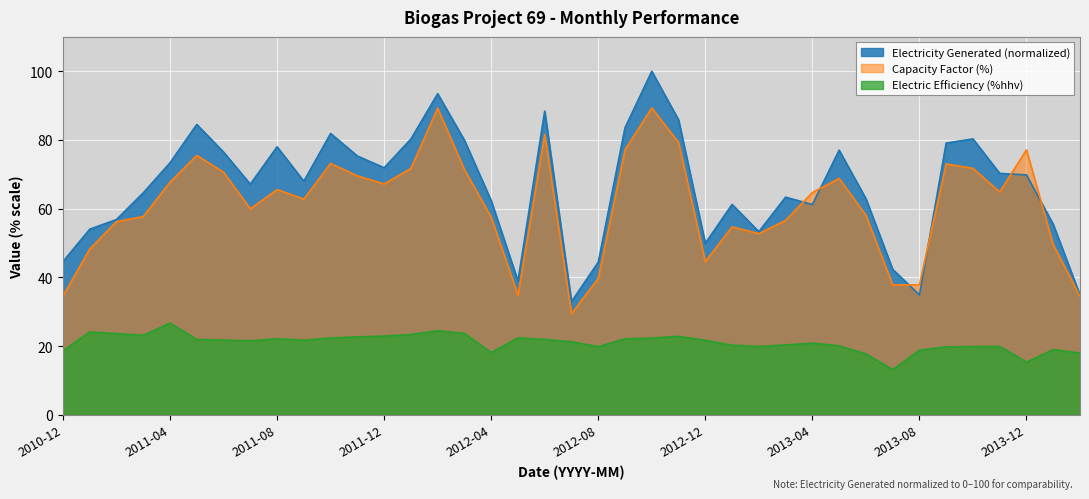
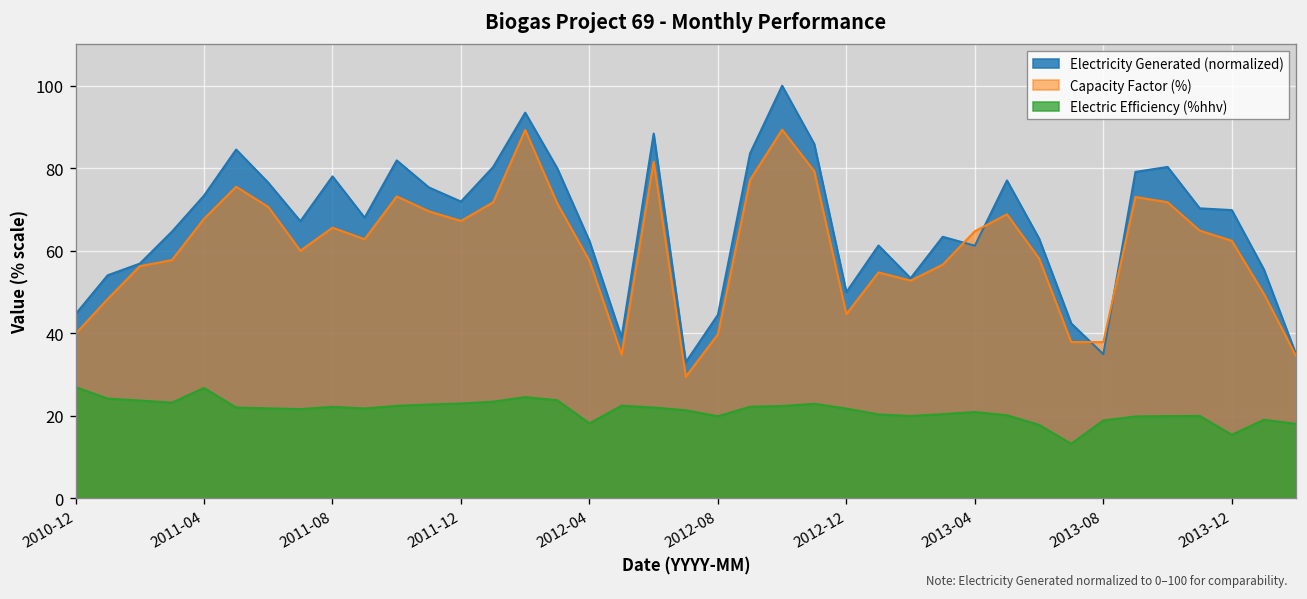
Capacity Factor (%), 2010-12: 35 -> 40
Electric Efficiency (%hhv), 2010-12: 19 -> 27
Capacity Factor (%), 2013-12: 77 -> 62
